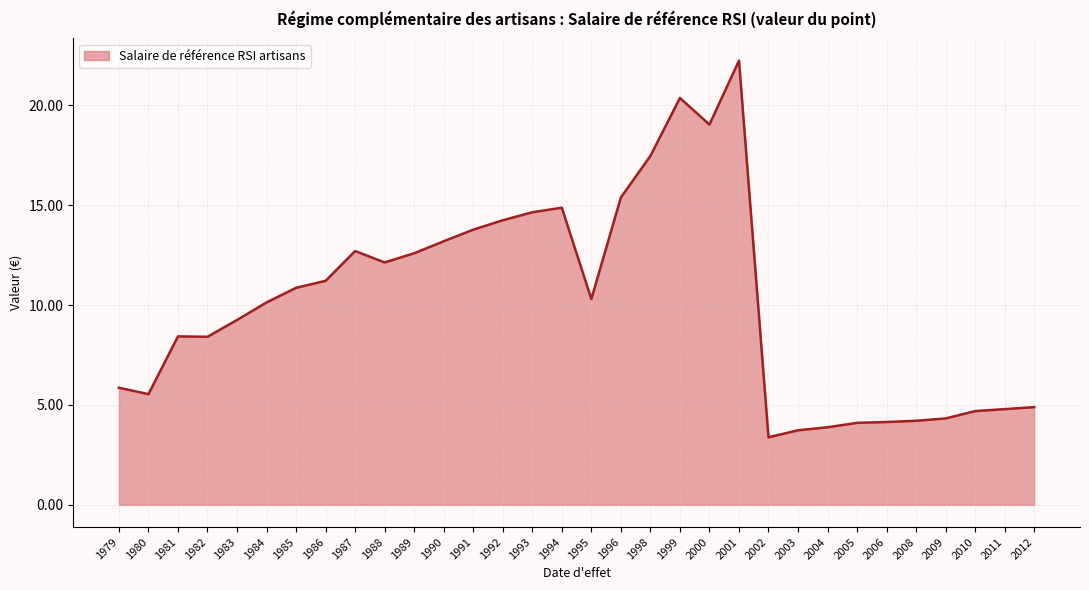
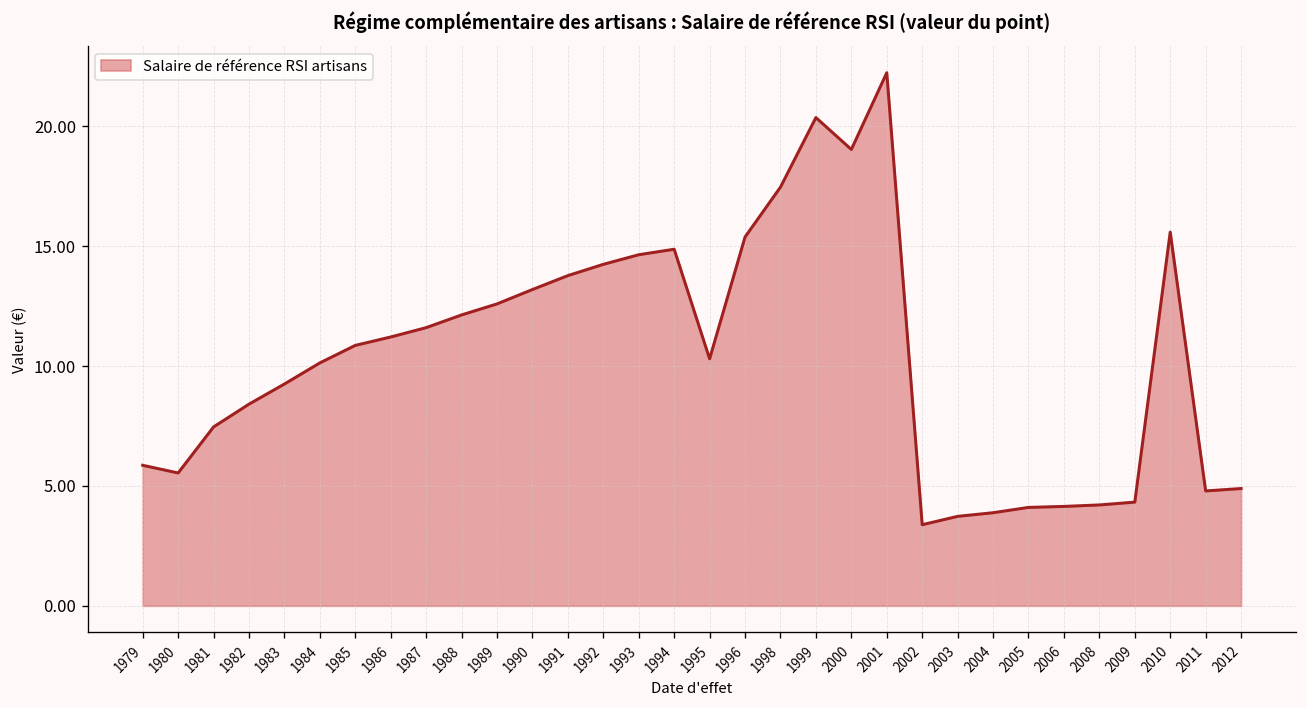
1981: 8.4 -> 7.5
1987: 12.7 -> 11.6
2010: 4.7 -> 15.6
